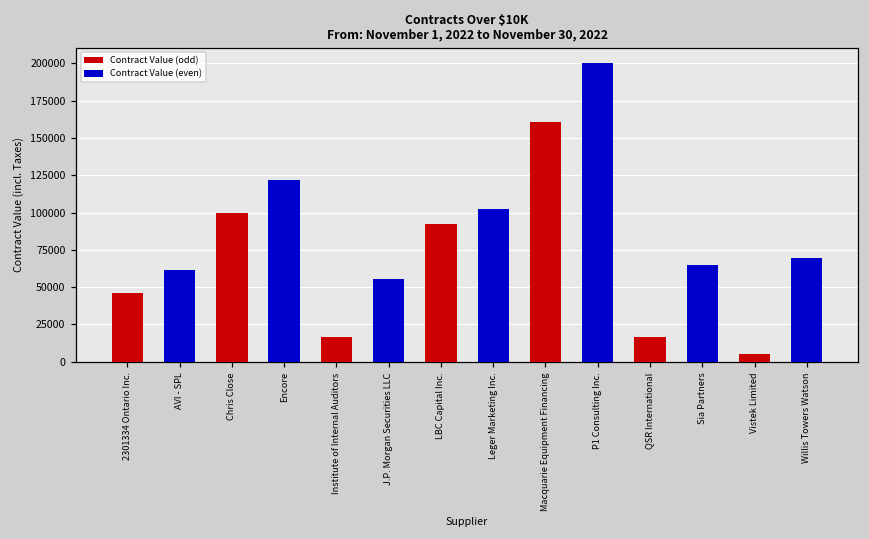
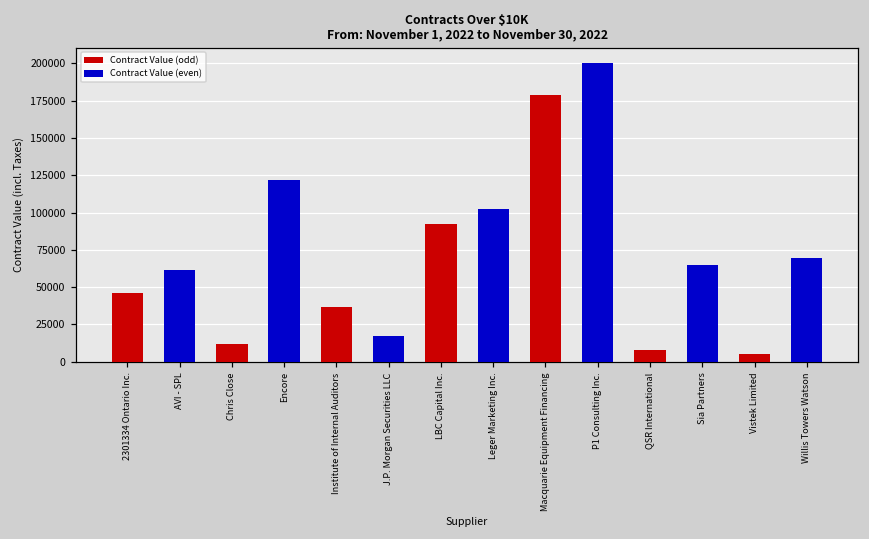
Contract Value (odd), Chris Close: 100000 -> 12000
Contract Value (odd), Institute of Internal Auditors: 17000 -> 37000
Contract Value (even), J.P. Morgan Securities LLC: 55000 -> 17000
Contract Value (odd), Macquarie Equipment Financing: 160000 -> 179000
Contract Value (odd), QSR International: 17000 -> 8000
